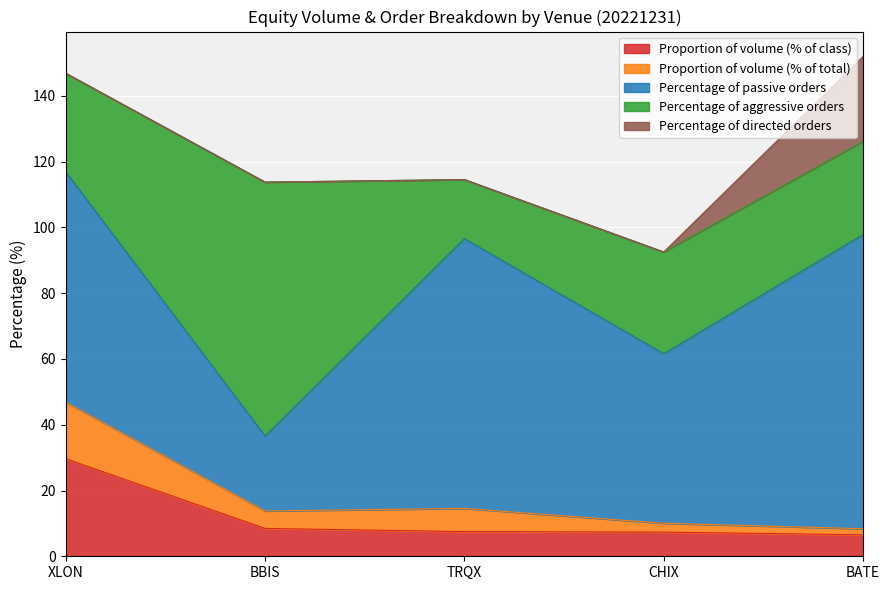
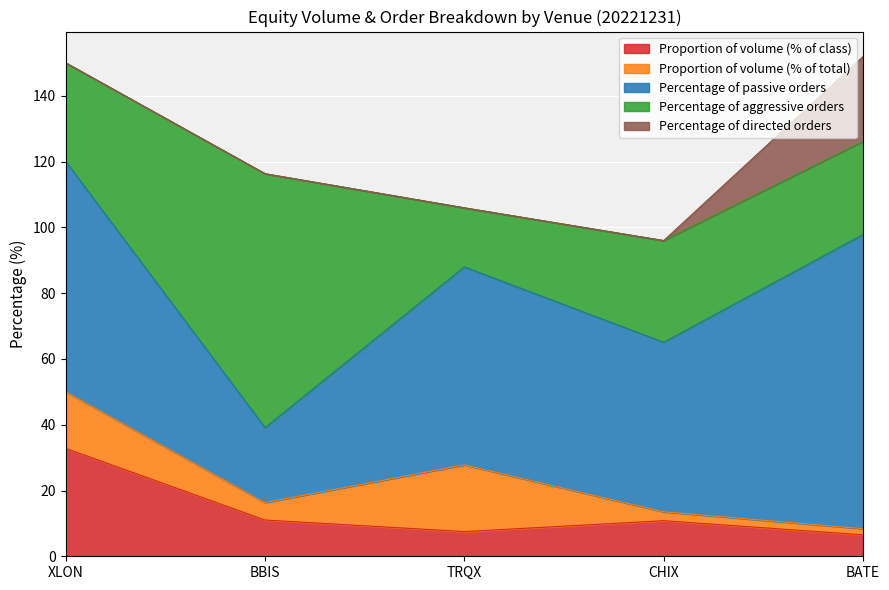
Proportion of volume (% of class), XLON: 30 -> 33
Proportion of volume (% of class), BBIS: 8 -> 11
Proportion of volume (% of total), TRQX: 7 -> 20
Percentage of passive orders, TRQX: 82 -> 60
Proportion of volume (% of class), CHIX: 7 -> 11
